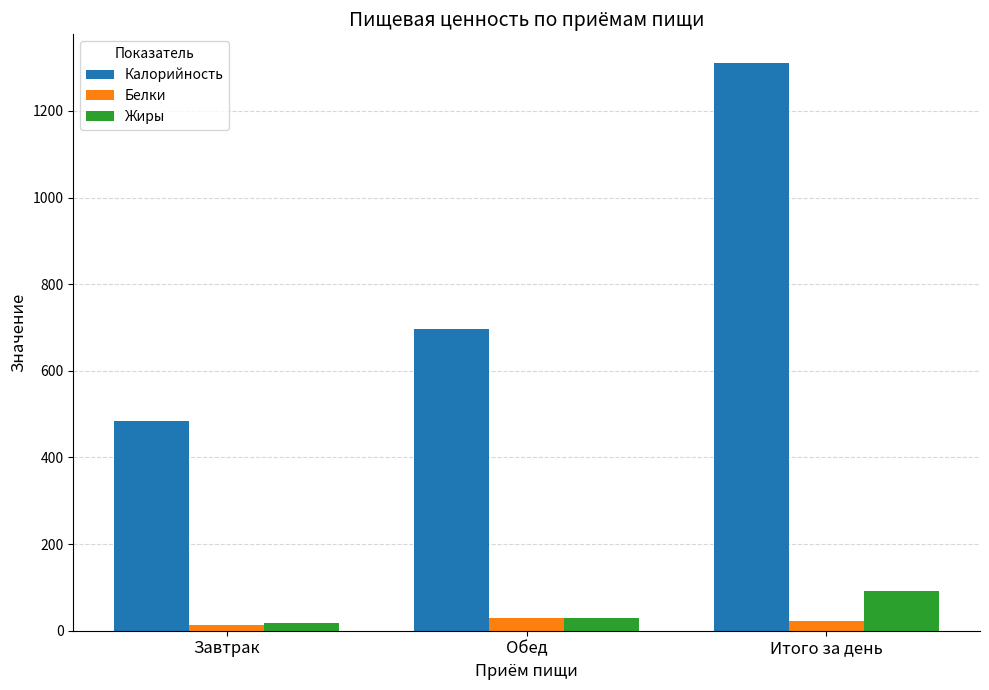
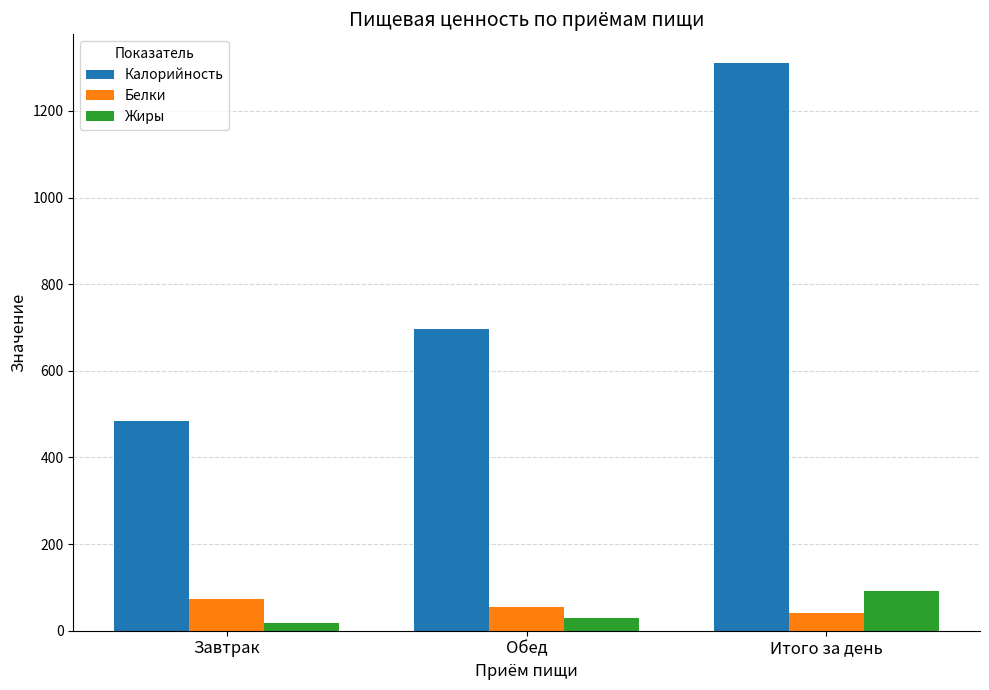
Белки, Завтрак: 10 -> 70
Белки, Обед: 30 -> 50
Белки, Итого за день: 20 -> 40
